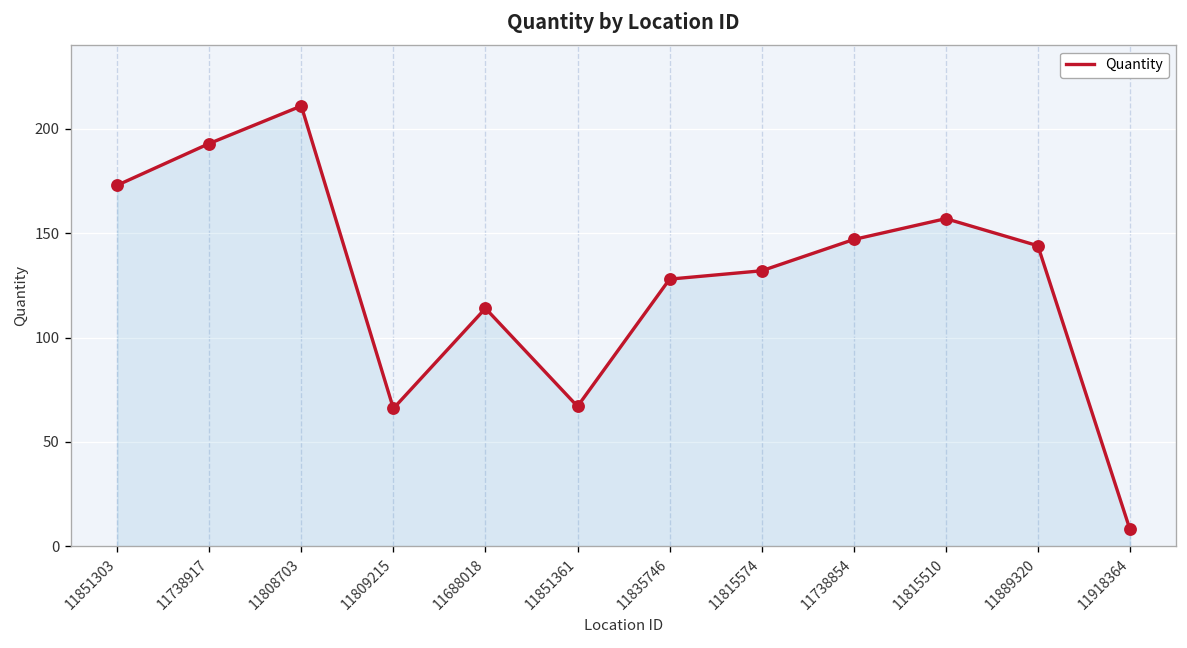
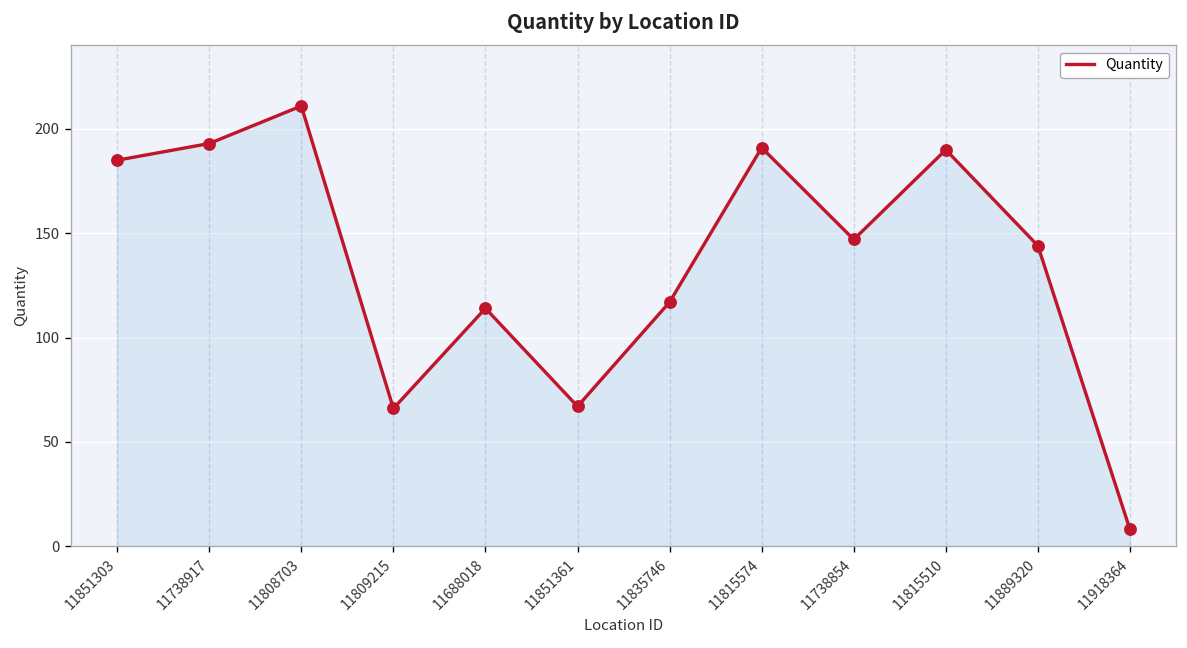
11851303: 173 -> 185
11835746: 128 -> 117
11815574: 132 -> 191
11815510: 157 -> 190
